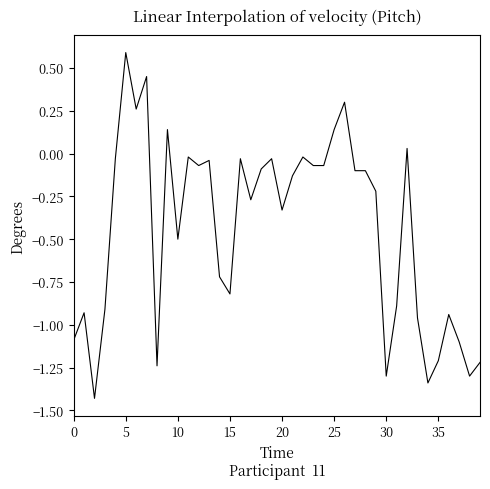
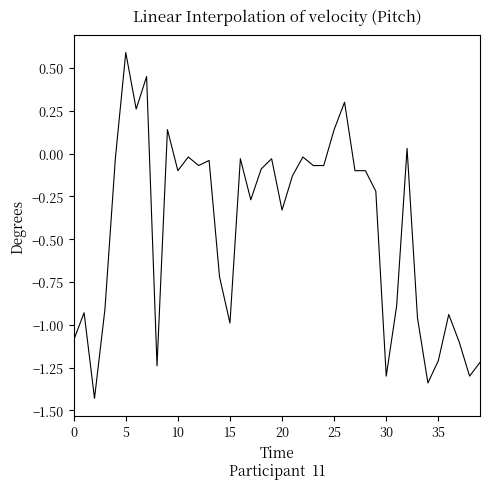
10: -0.5 -> -0.1
15: -0.82 -> -0.99
